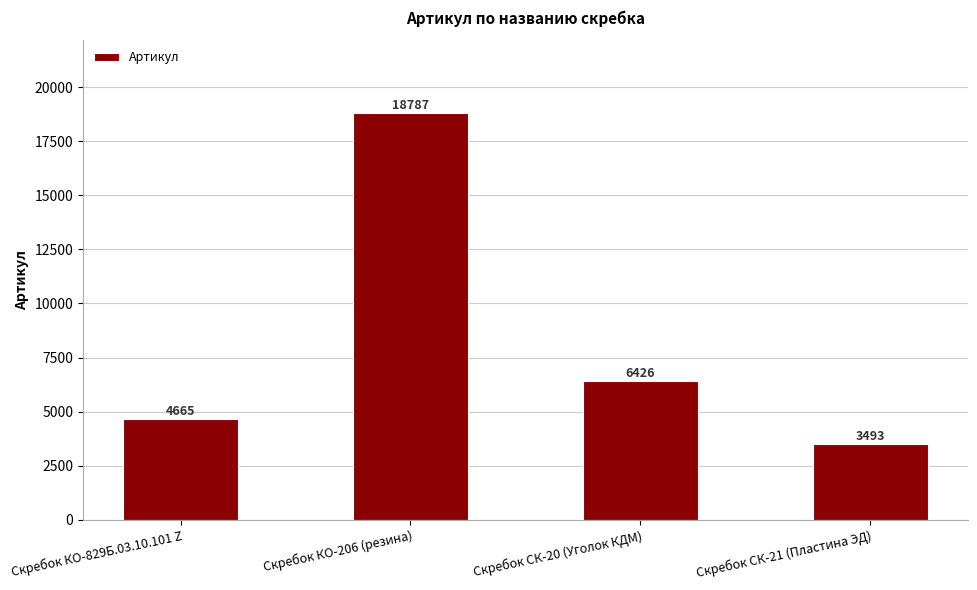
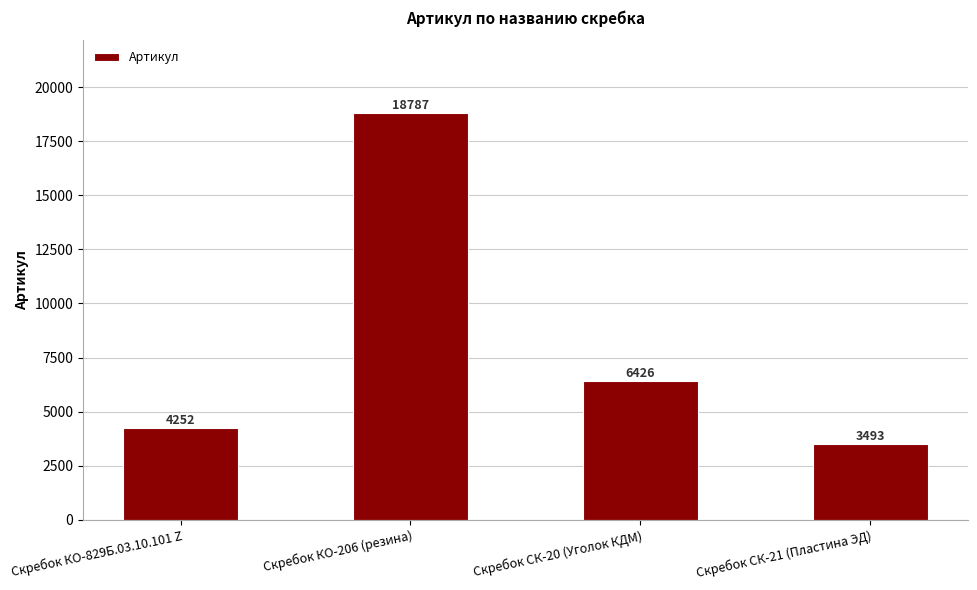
Скребок КО-829Б.03.10.101 Z: 4665 -> 4252
